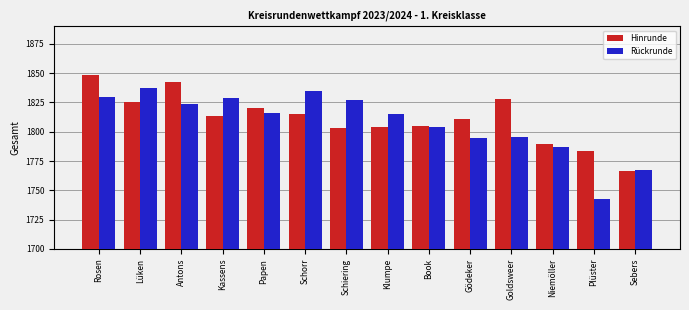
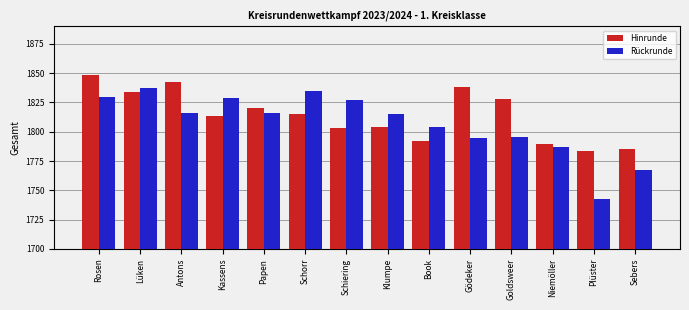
Hinrunde, Lüken: 1825 -> 1834
Rückrunde, Antons: 1823 -> 1816
Hinrunde, Book: 1805 -> 1792
Hinrunde, Gödeker: 1811 -> 1838
Hinrunde, Sebers: 1766 -> 1786
